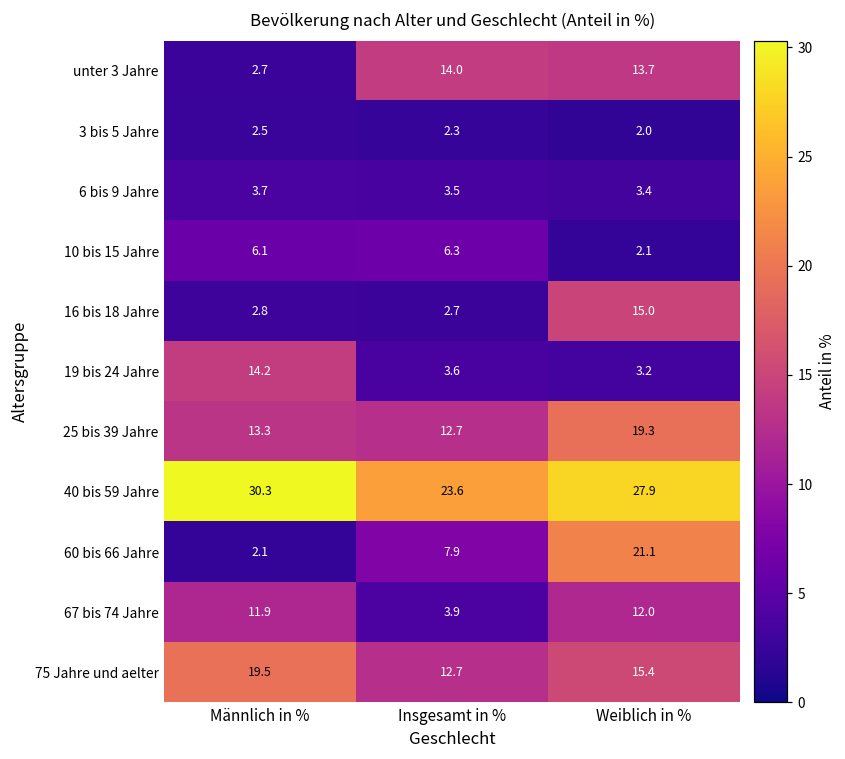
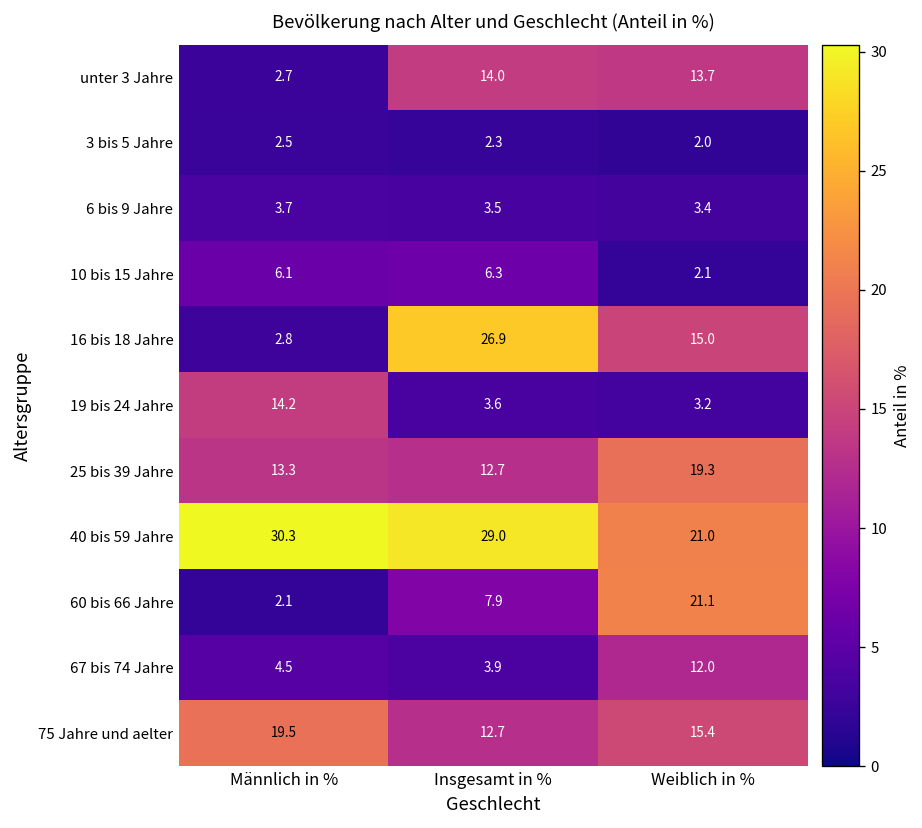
16 bis 18 Jahre, Insgesamt in %: 2.7 -> 26.9
40 bis 59 Jahre, Insgesamt in %: 23.6 -> 29.0
40 bis 59 Jahre, Weiblich in %: 27.9 -> 21.0
67 bis 74 Jahre, Männlich in %: 11.9 -> 4.5
